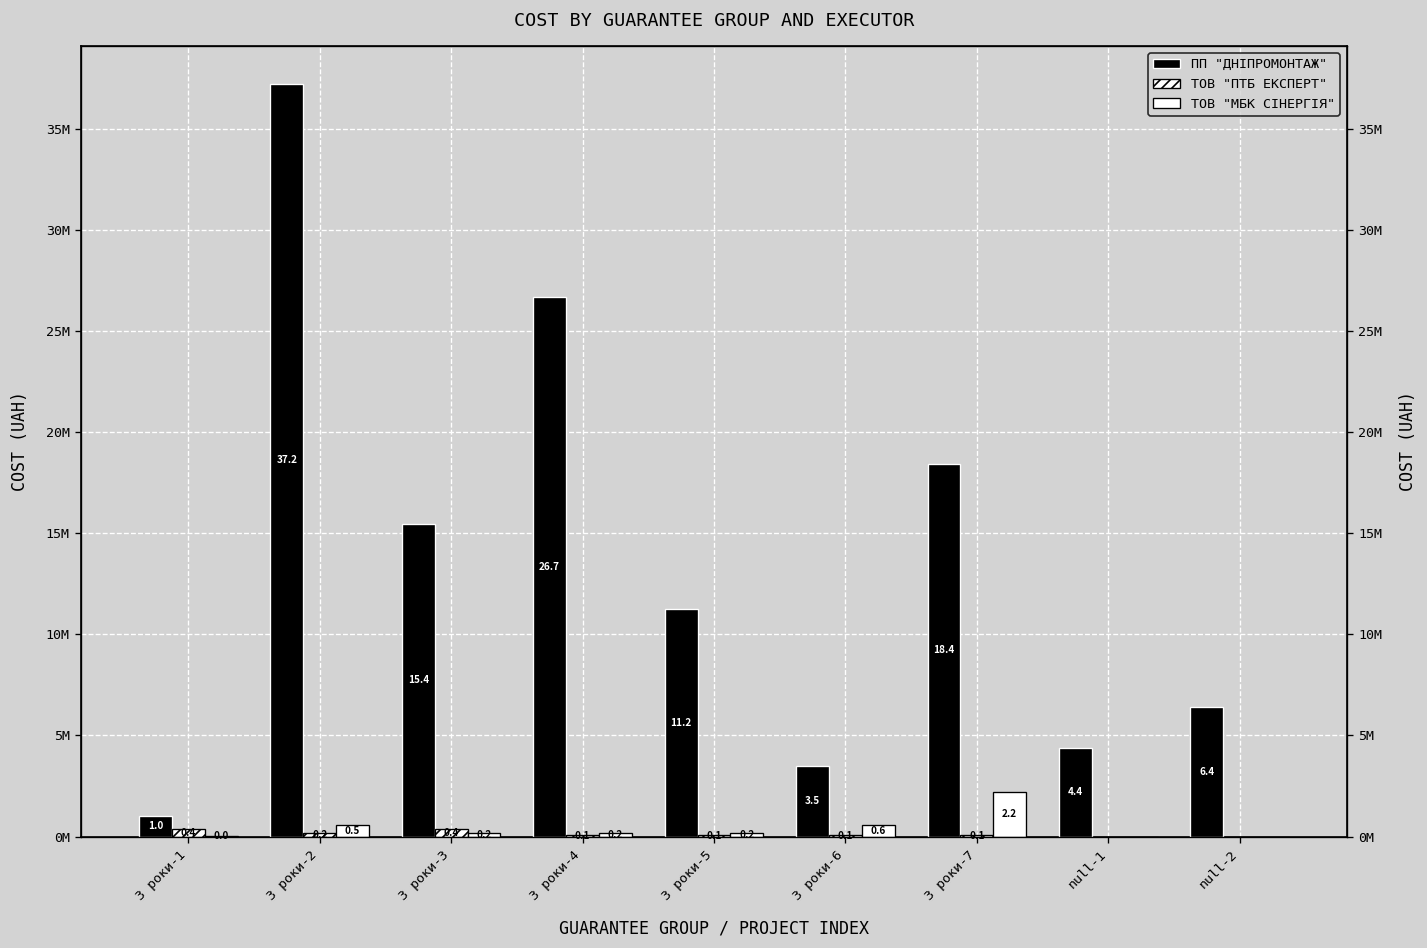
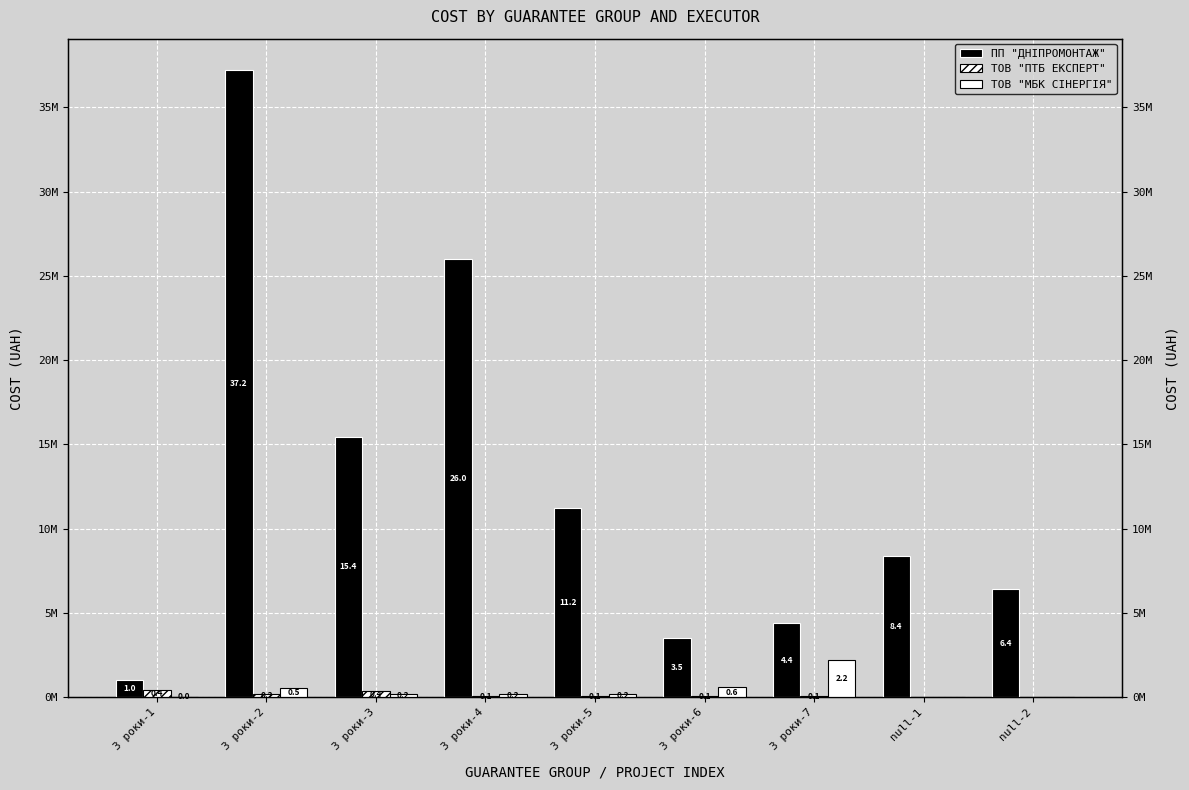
ПП "ДНІПРОМОНТАЖ", 3 роки-4: 26.7 -> 26.0
ПП "ДНІПРОМОНТАЖ", 3 роки-7: 18.4 -> 4.4
ПП "ДНІПРОМОНТАЖ", null-1: 4.4 -> 8.4
